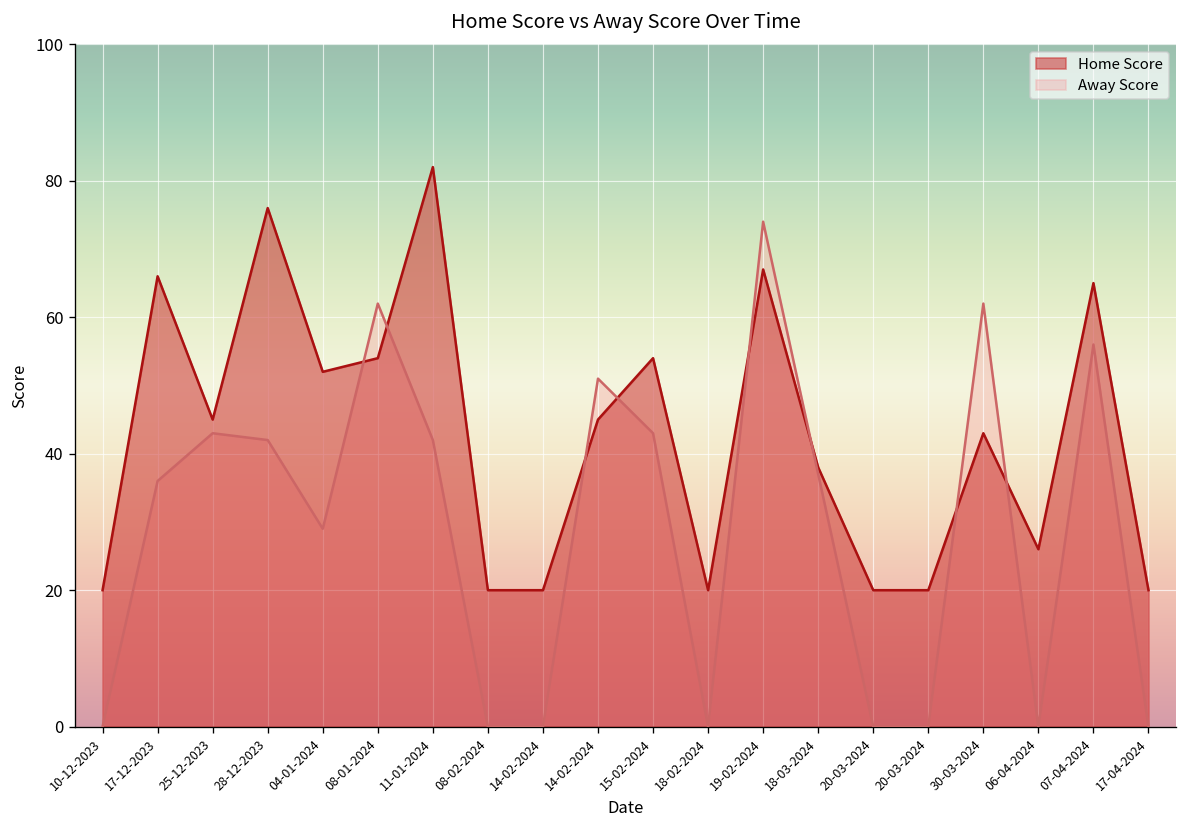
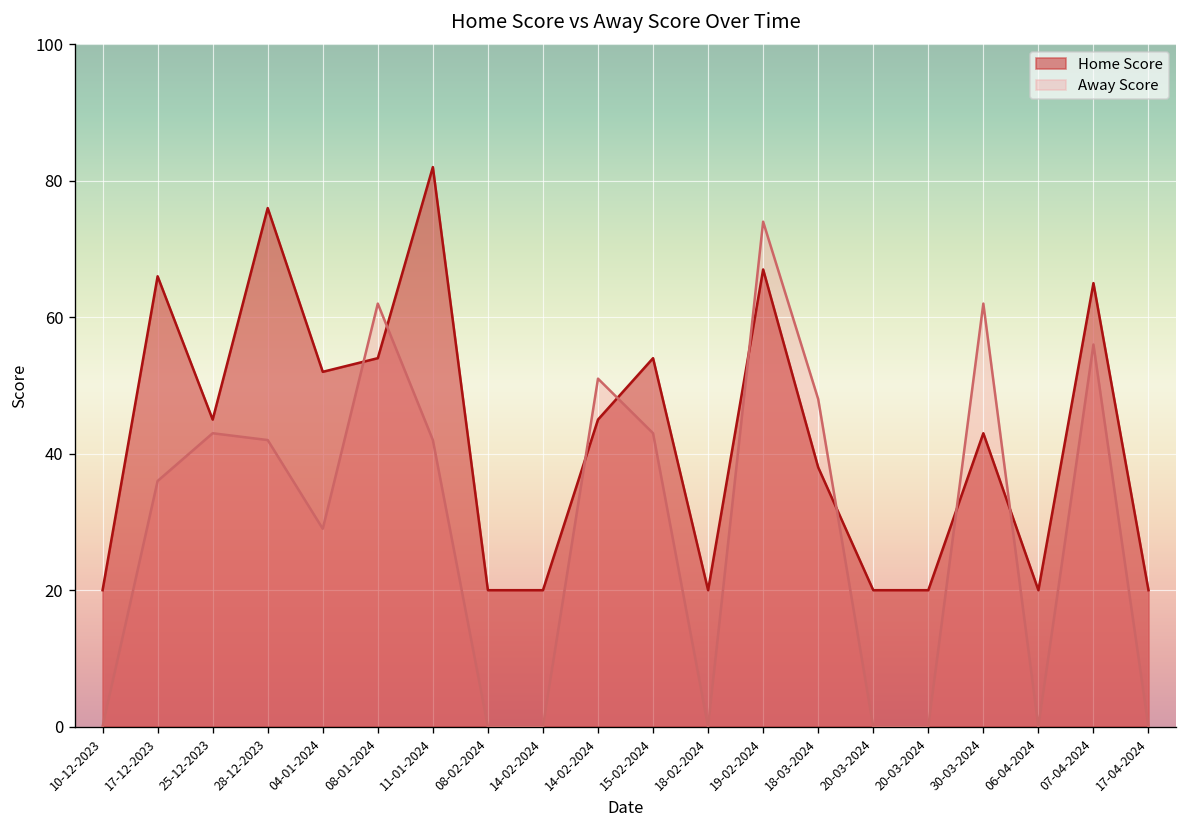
Away Score, 18-03-2024: 37 -> 48
Home Score, 06-04-2024: 26 -> 20
